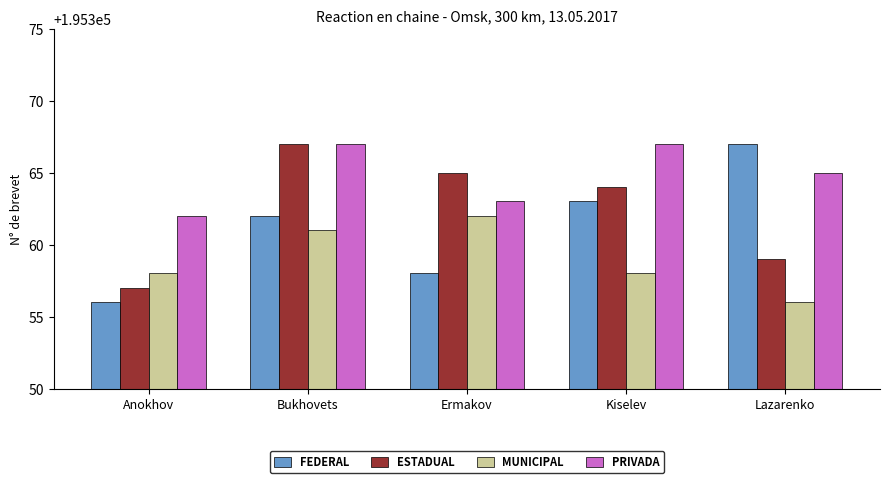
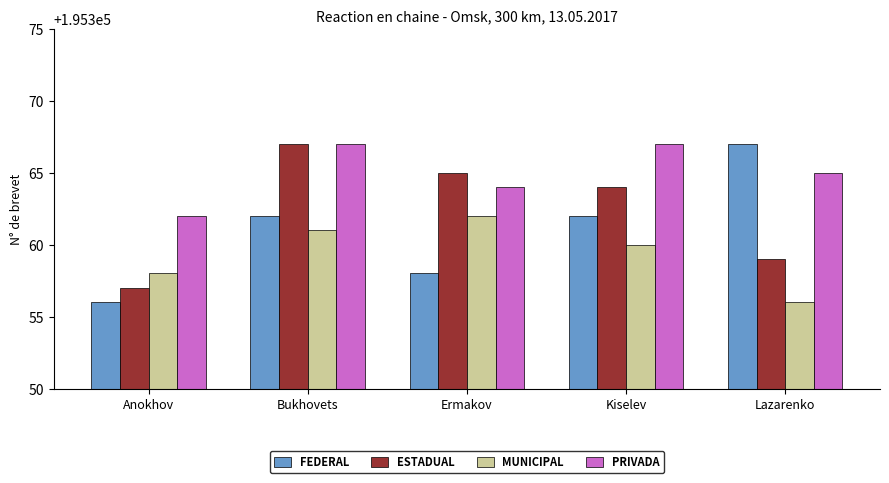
PRIVADA, Ermakov: 195363 -> 195364
FEDERAL, Kiselev: 195363 -> 195362
MUNICIPAL, Kiselev: 195358 -> 195360
